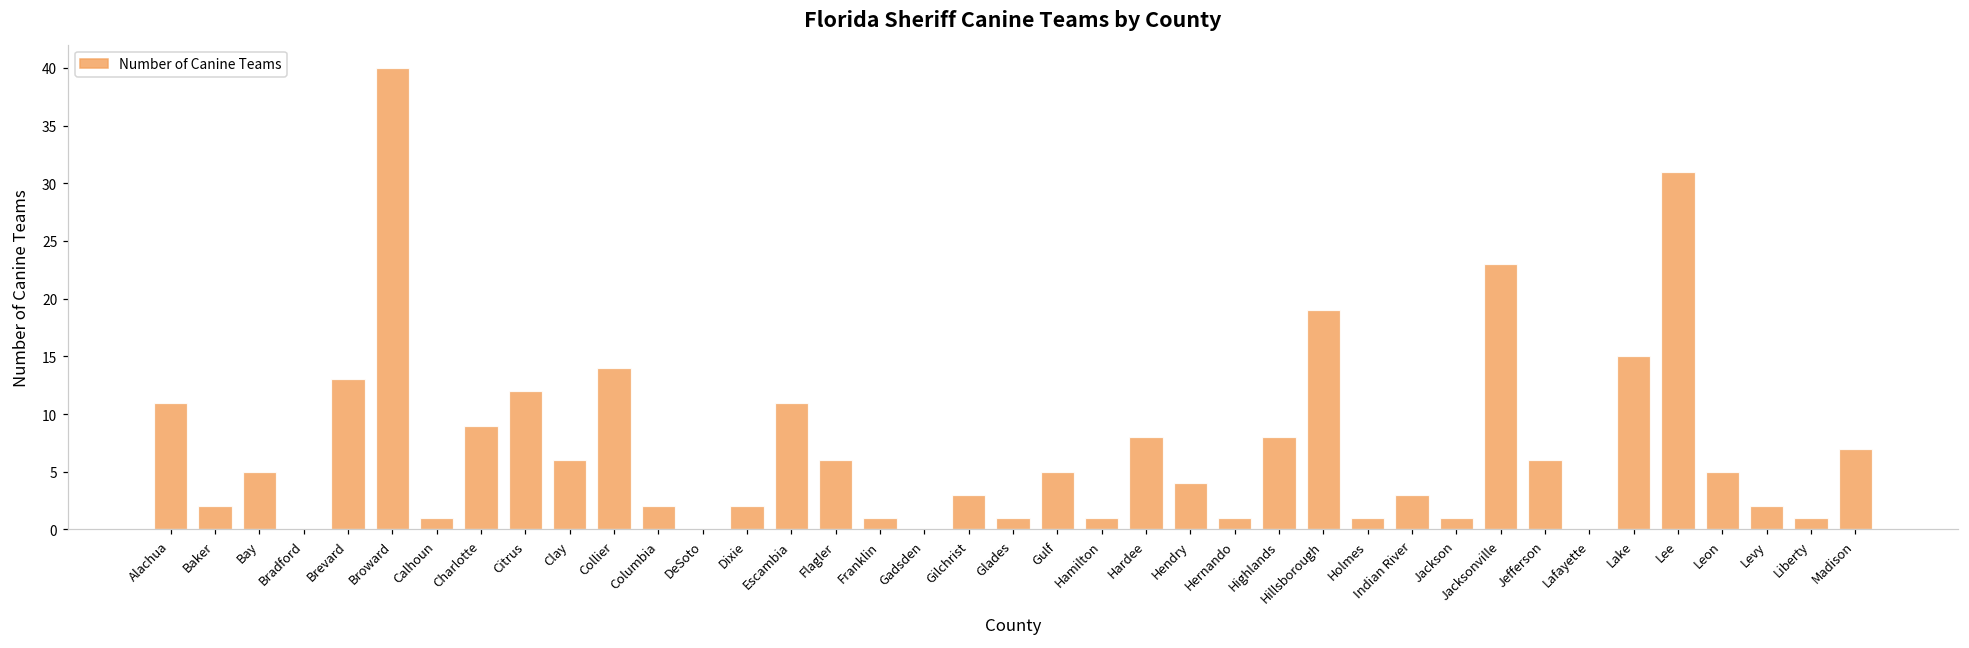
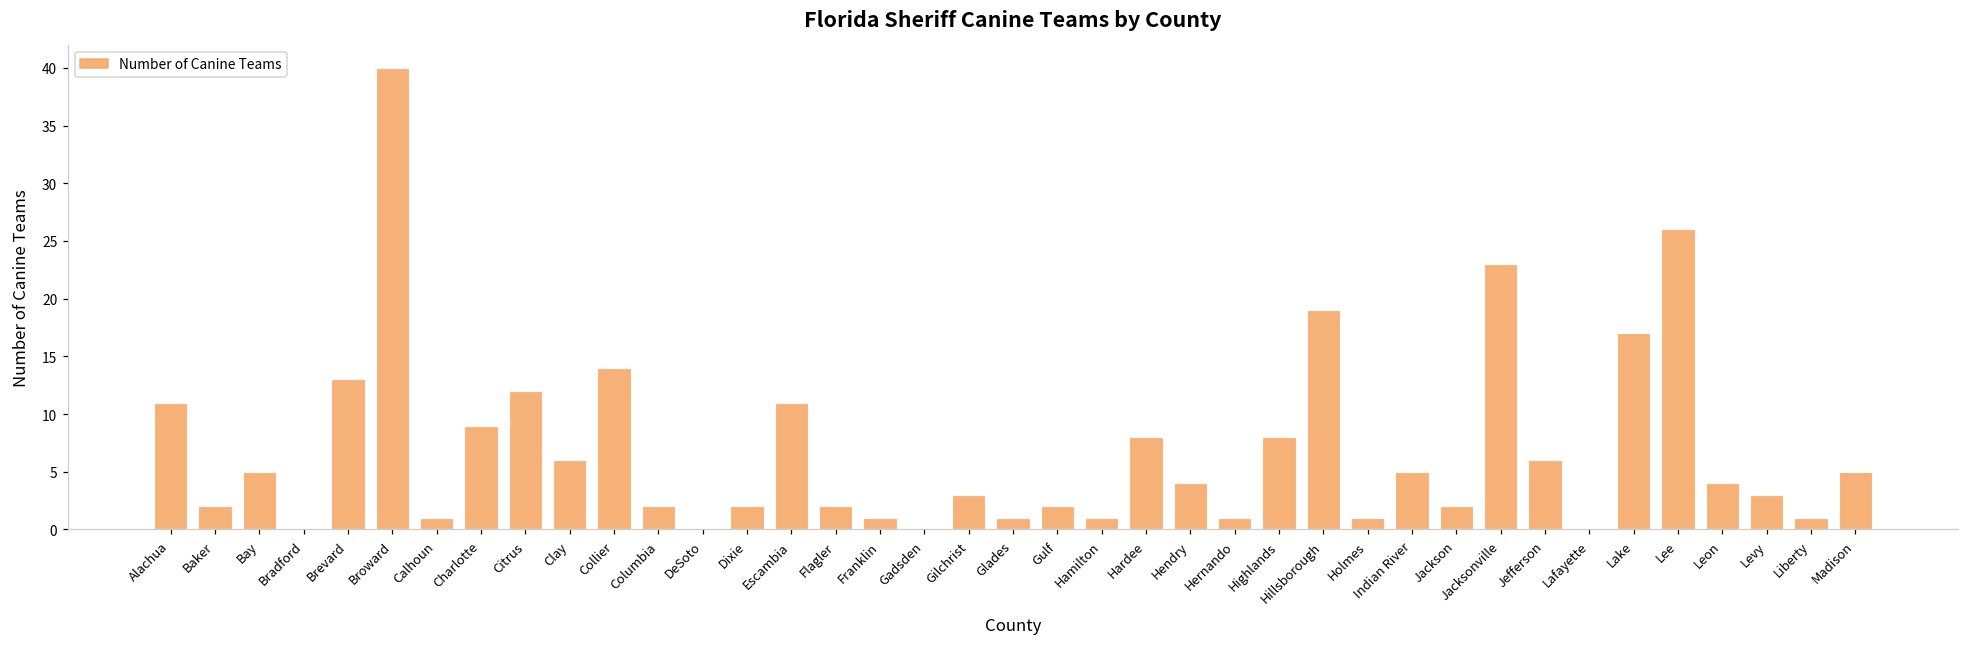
Flagler: 6 -> 2
Gulf: 5 -> 2
Indian River: 3 -> 5
Jackson: 1 -> 2
Lake: 15 -> 17
Lee: 31 -> 26
Leon: 5 -> 4
Levy: 2 -> 3
Madison: 7 -> 5
